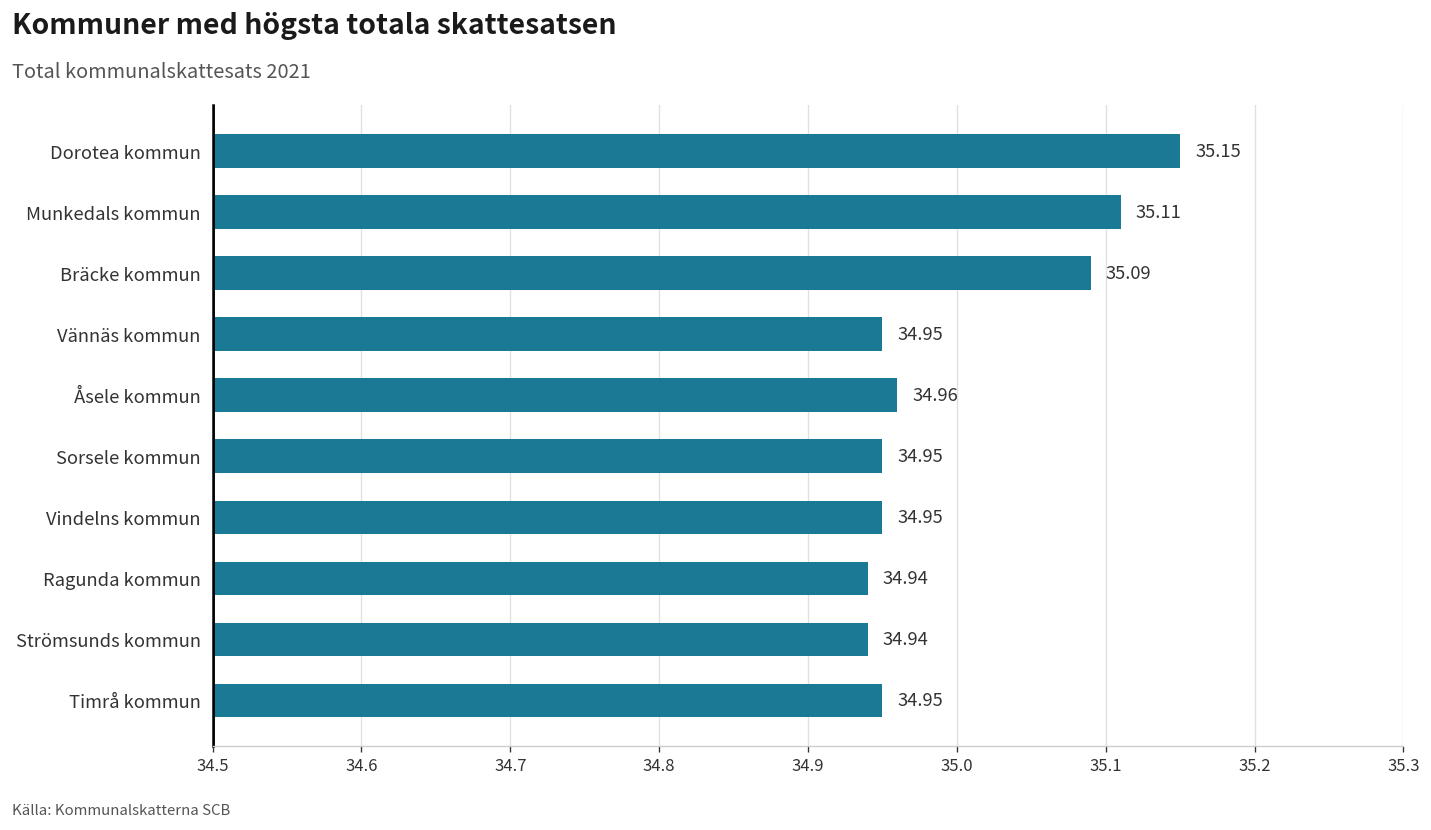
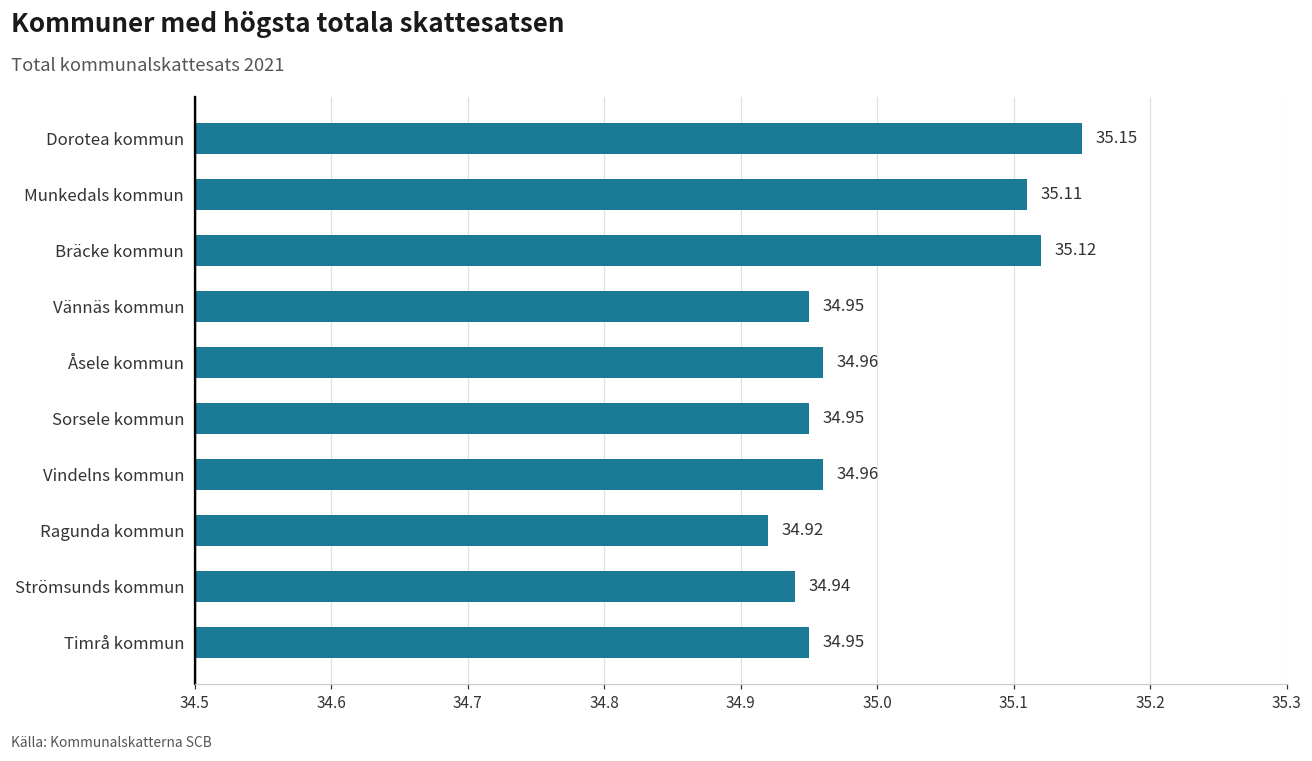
Bräcke kommun: 35.09 -> 35.12
Vindelns kommun: 34.95 -> 34.96
Ragunda kommun: 34.94 -> 34.92
